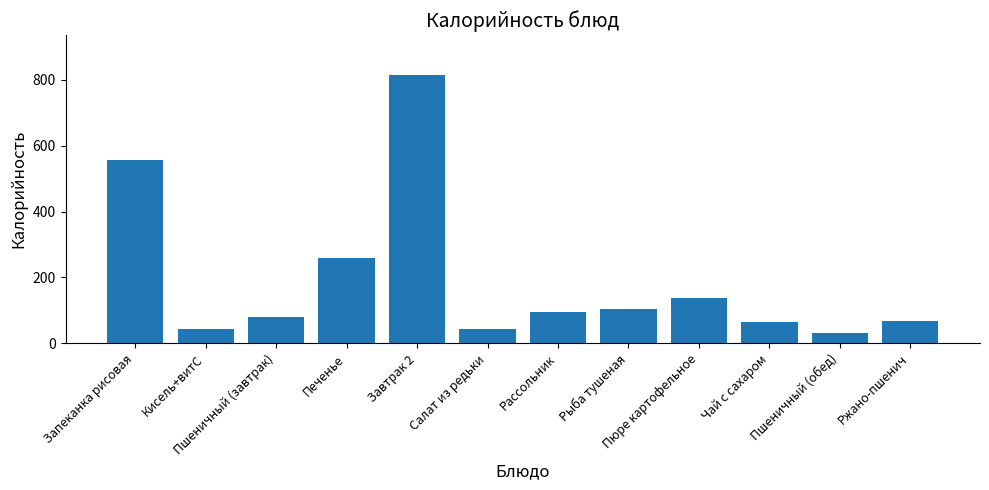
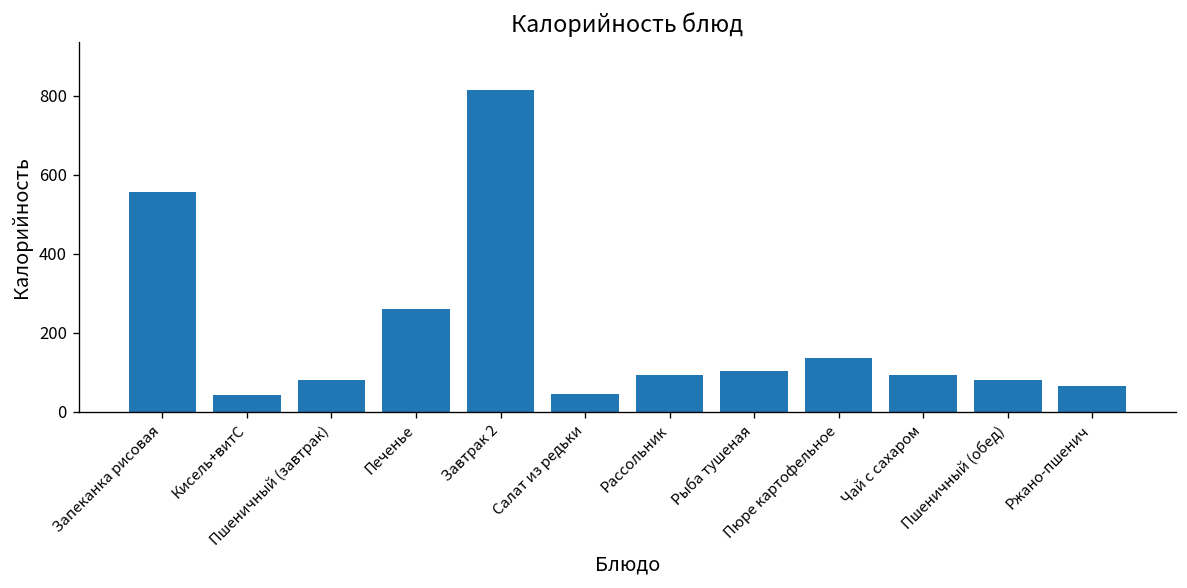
Чай с сахаром: 60 -> 90
Пшеничный (обед): 30 -> 80
